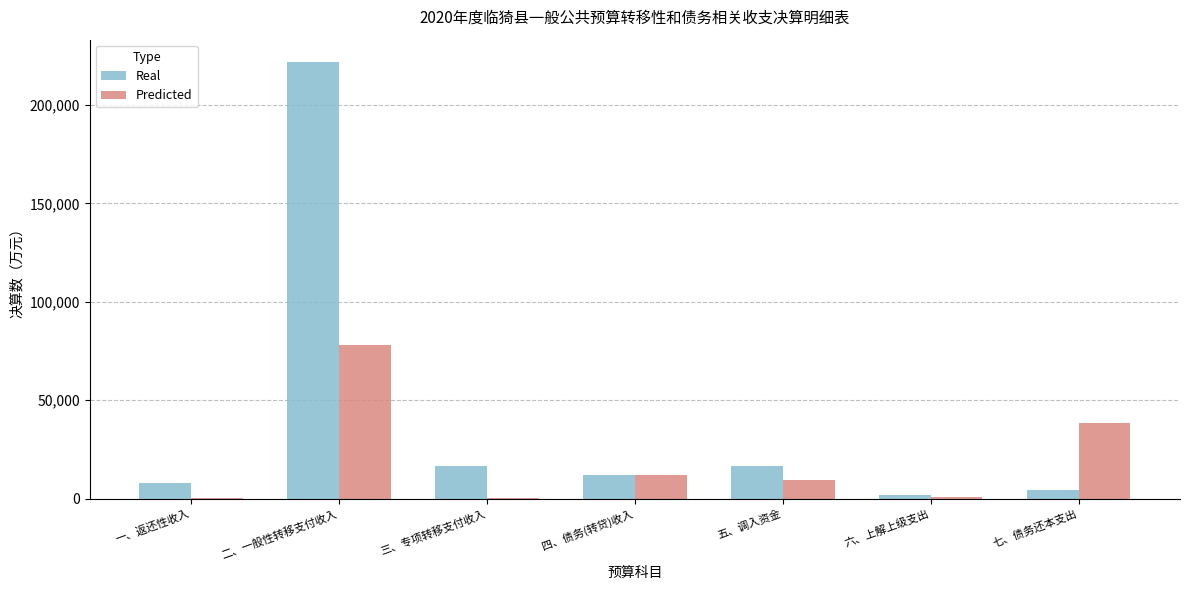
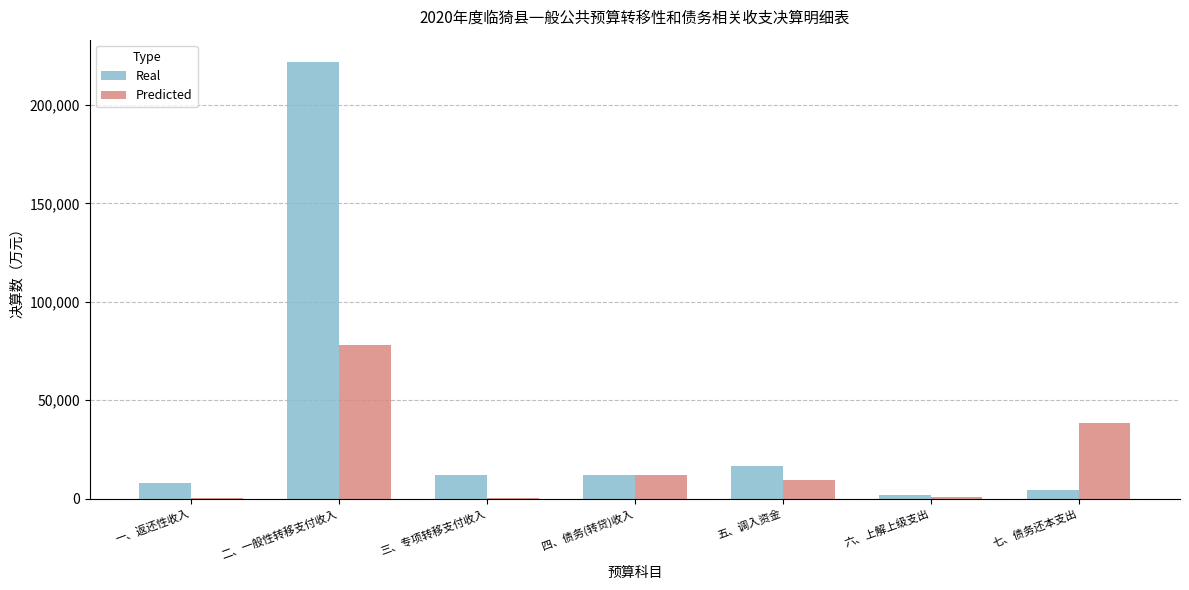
Real, 三、专项转移支付收入: 17,000 -> 12,000
